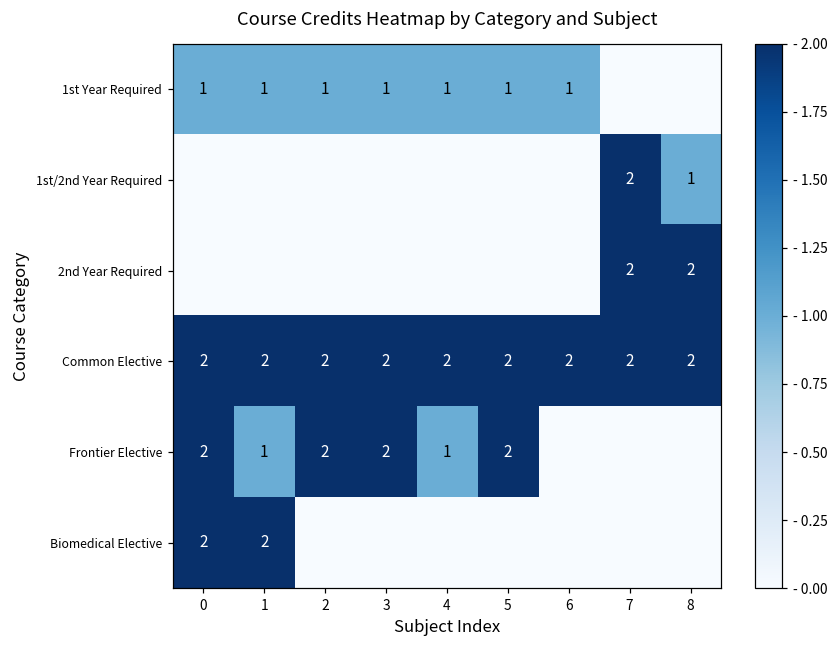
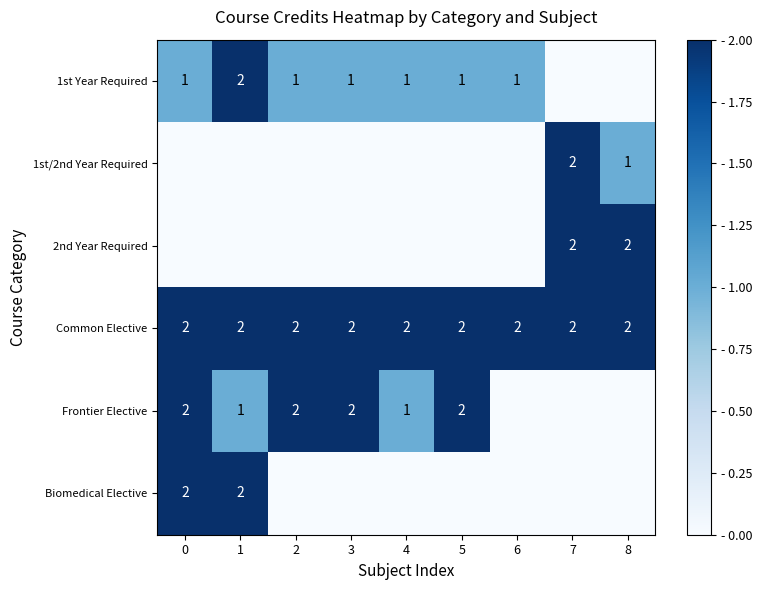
1st Year Required, 1: 1 -> 2
